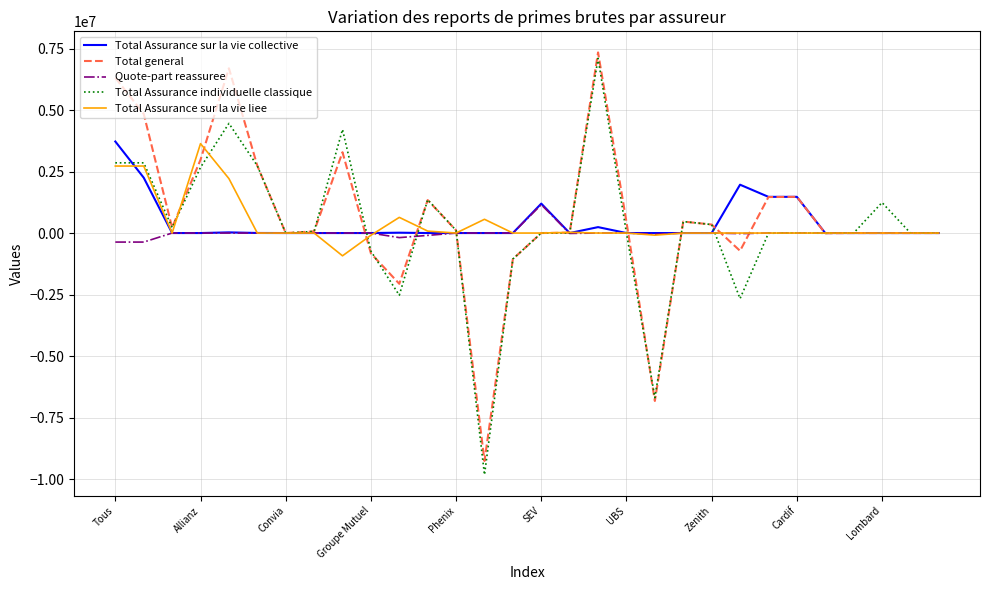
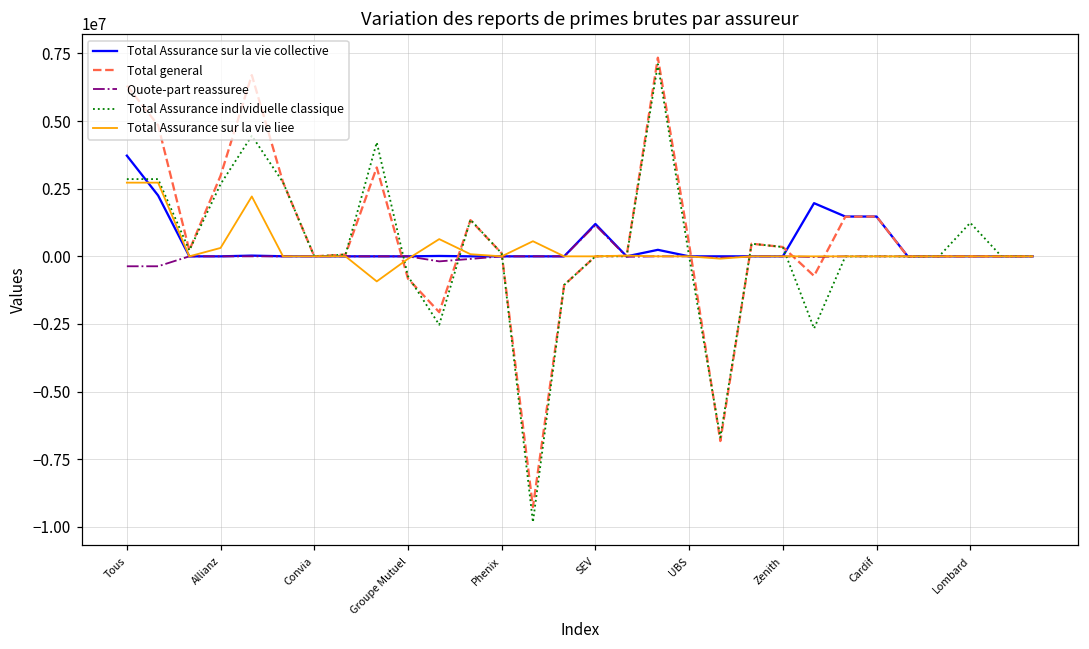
Total Assurance sur la vie liee, Allianz: 3600000 -> 300000
